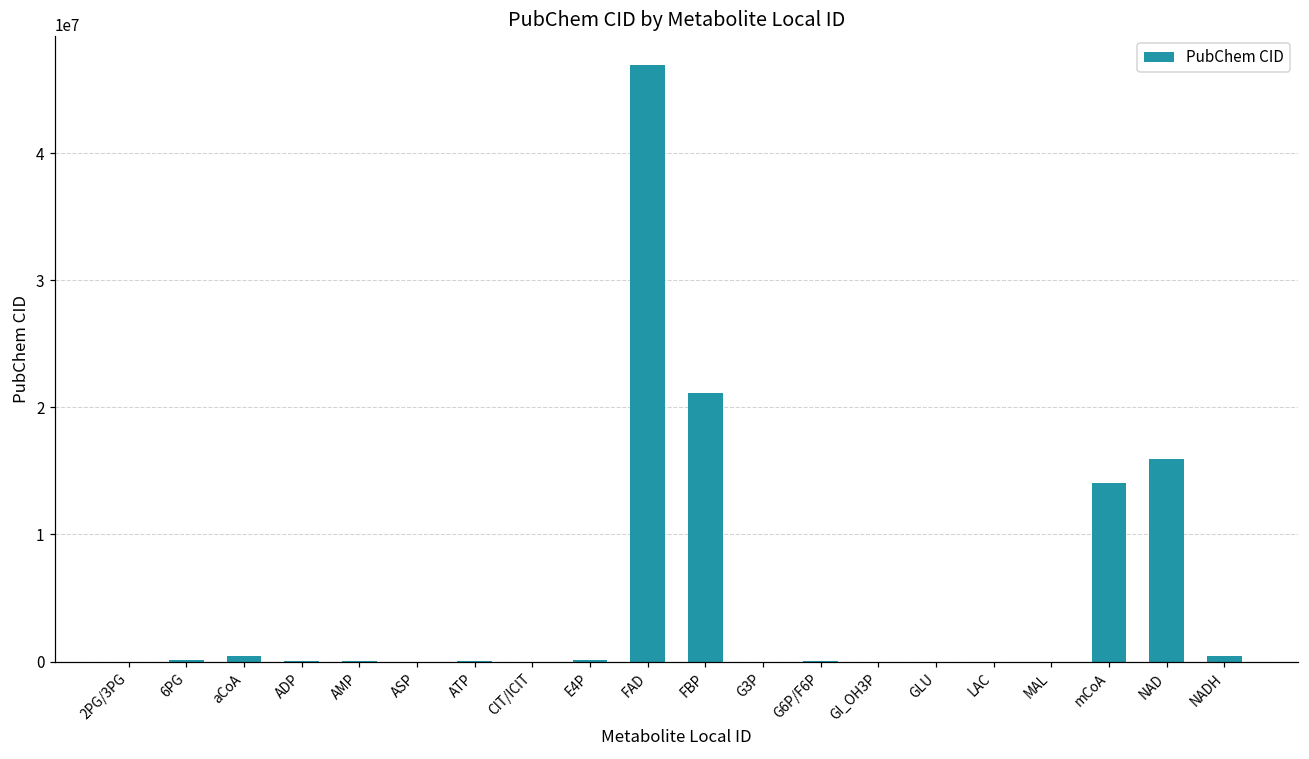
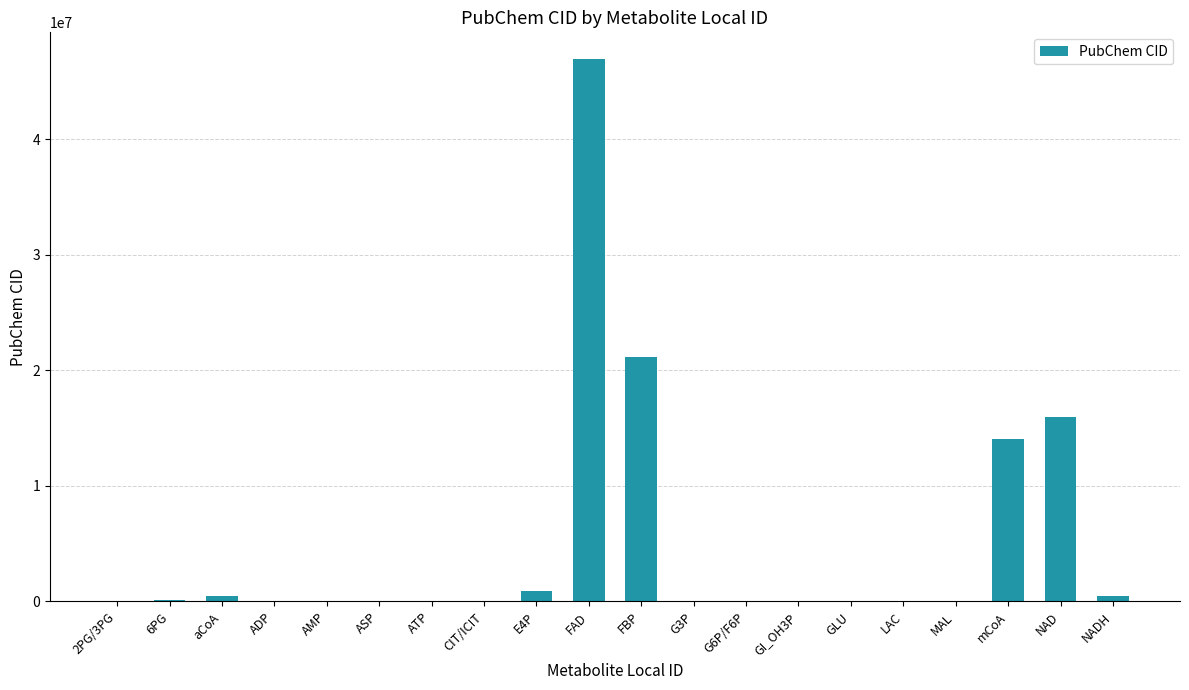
E4P: 100000 -> 900000
